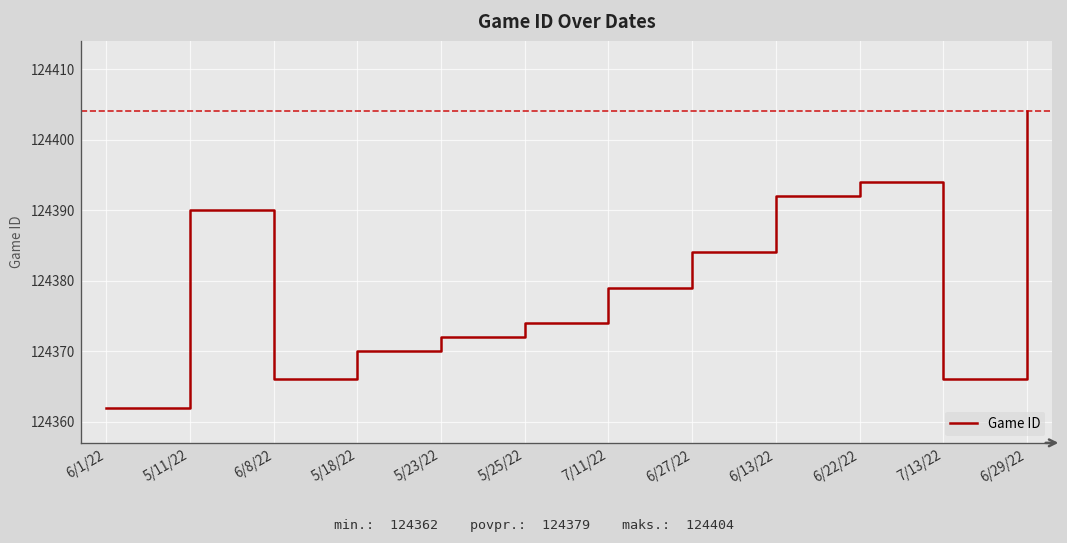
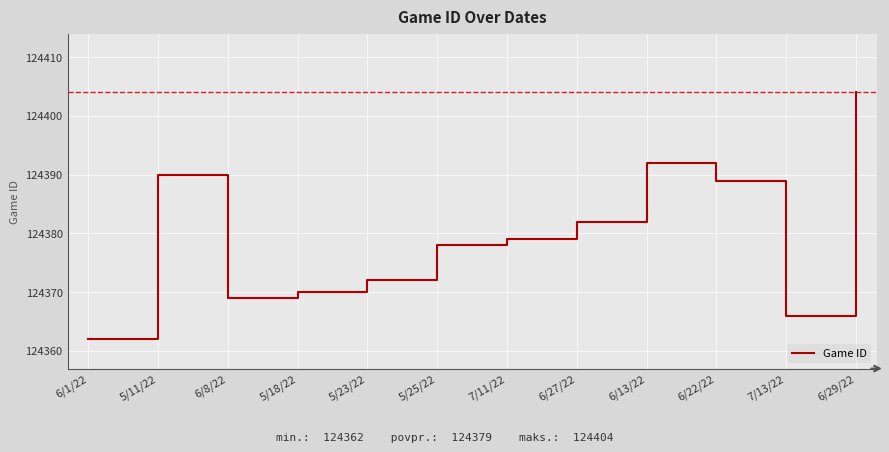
6/8/22: 124366 -> 124369
5/25/22: 124374 -> 124378
6/27/22: 124384 -> 124382
6/22/22: 124394 -> 124389
